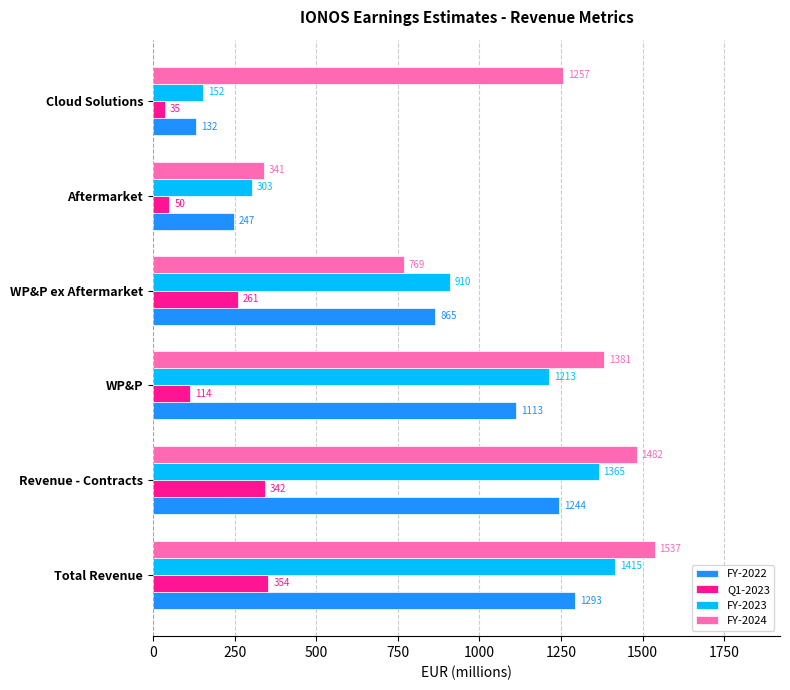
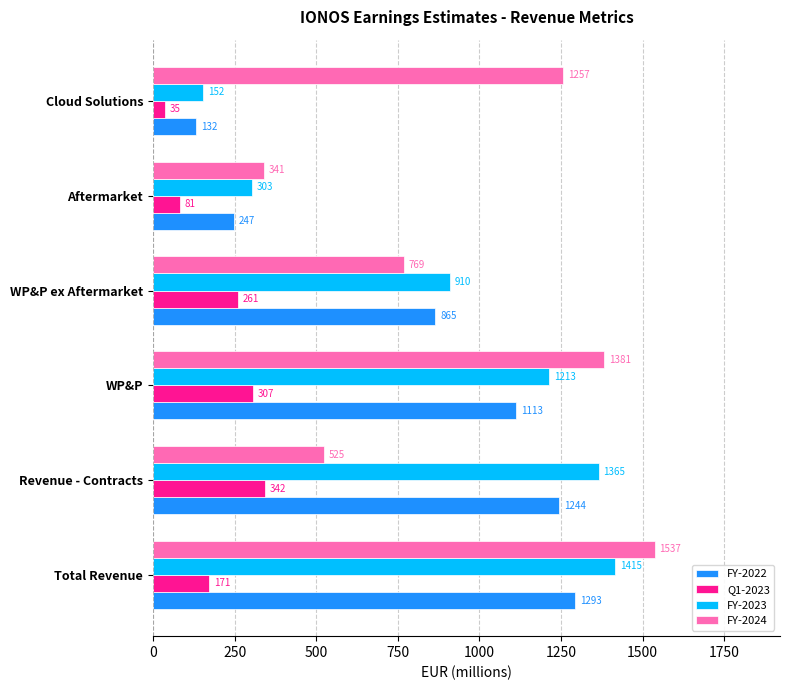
Q1-2023, Aftermarket: 50 -> 81
Q1-2023, WP&P: 114 -> 307
FY-2024, Revenue - Contracts: 1482 -> 525
Q1-2023, Total Revenue: 354 -> 171
